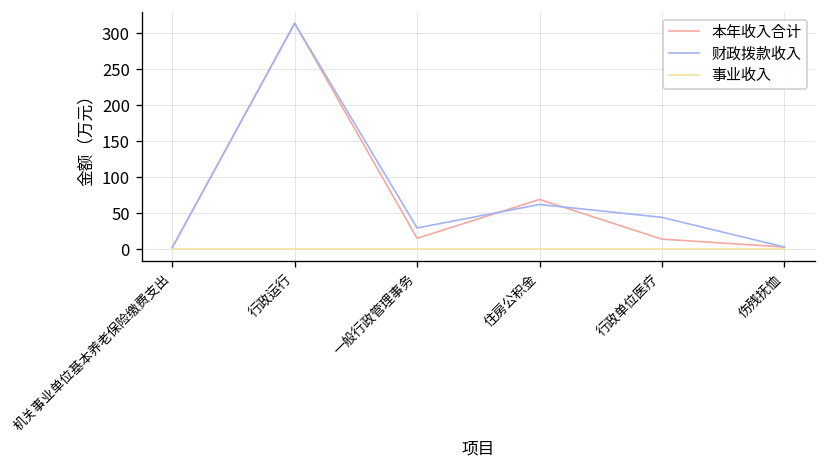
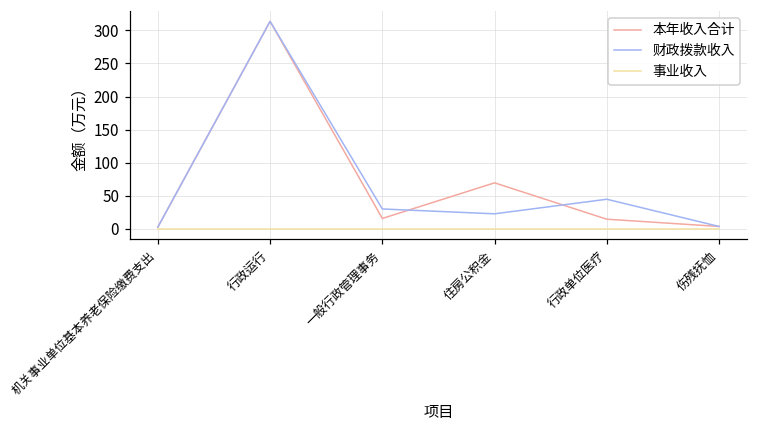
财政拨款收入, 住房公积金: 60 -> 20
